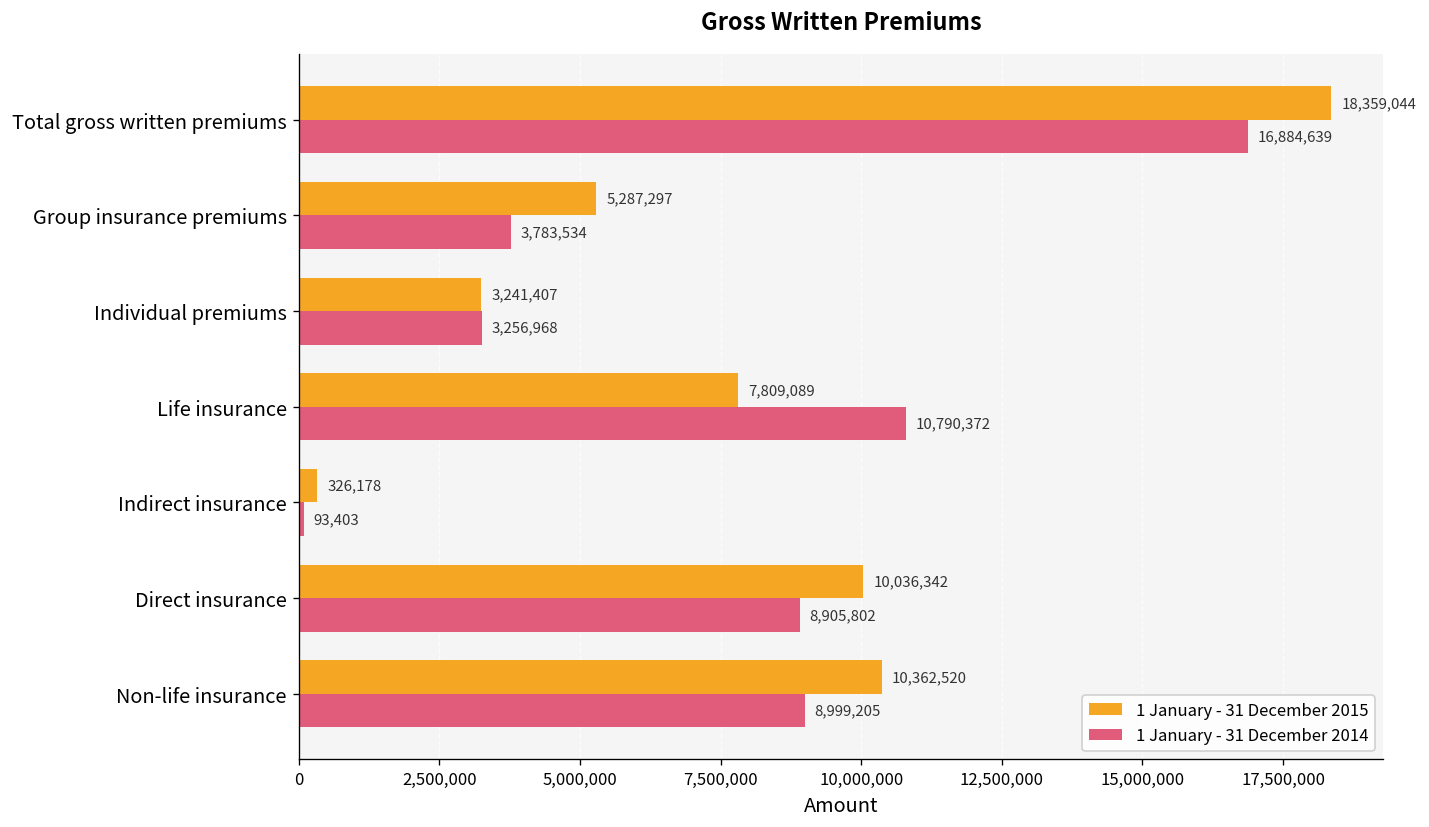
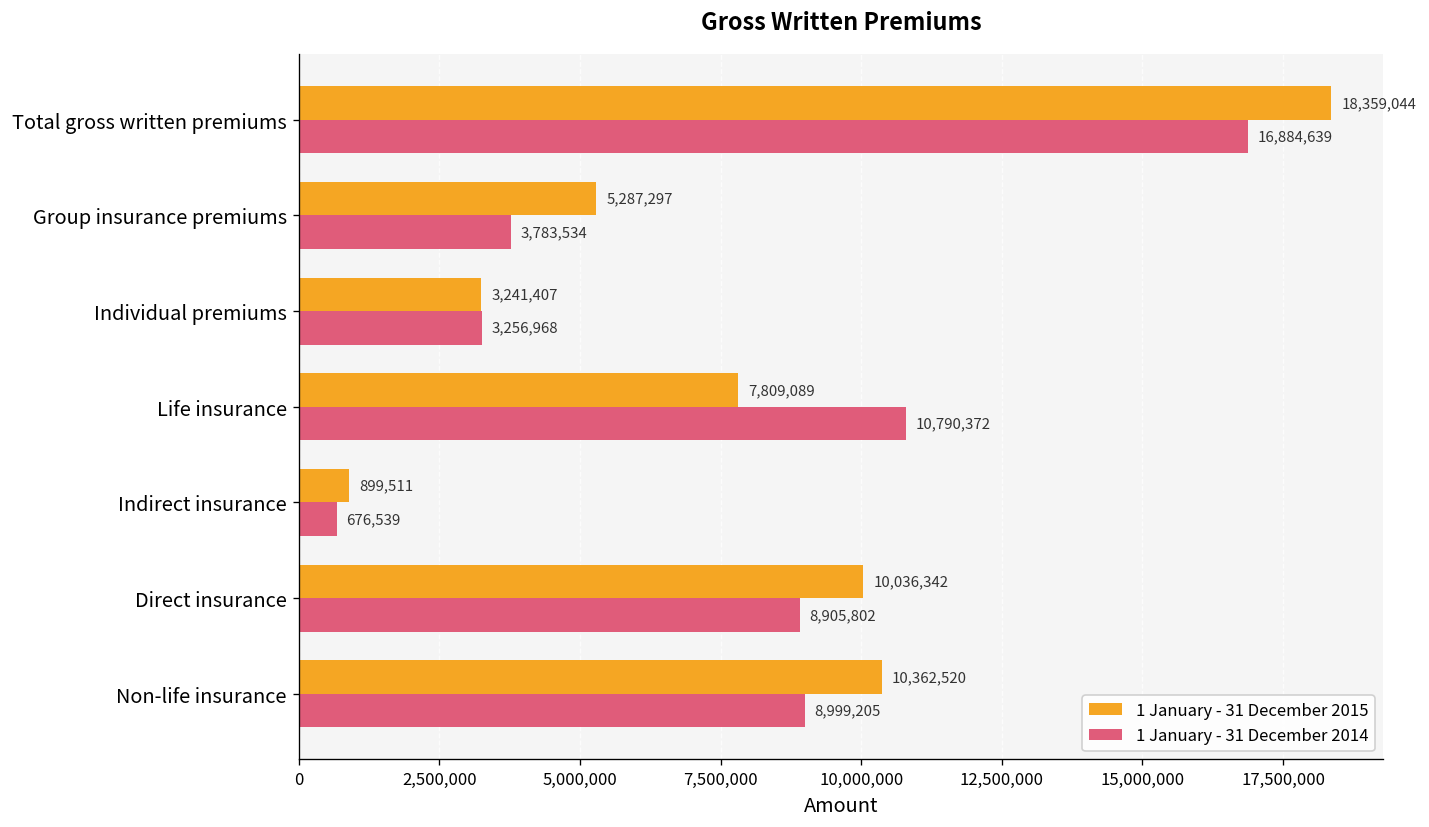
1 January - 31 December 2015, Indirect insurance: 326,178 -> 899,511
1 January - 31 December 2014, Indirect insurance: 93,403 -> 676,539
